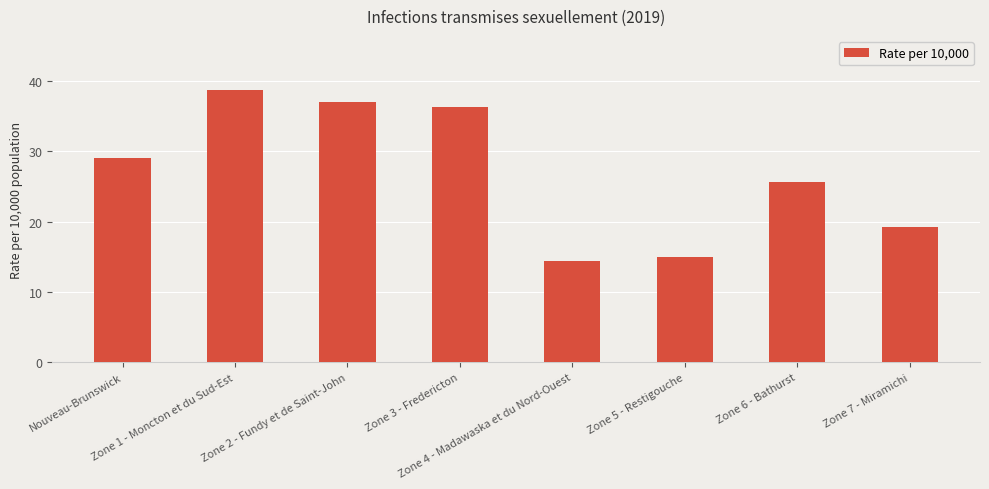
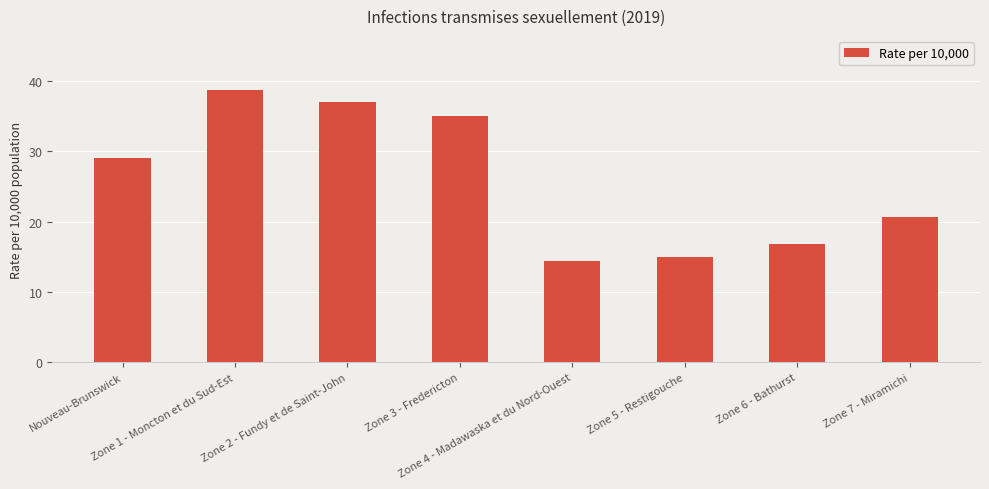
Zone 3 - Fredericton: 36 -> 35
Zone 6 - Bathurst: 26 -> 17
Zone 7 - Miramichi: 19 -> 21
